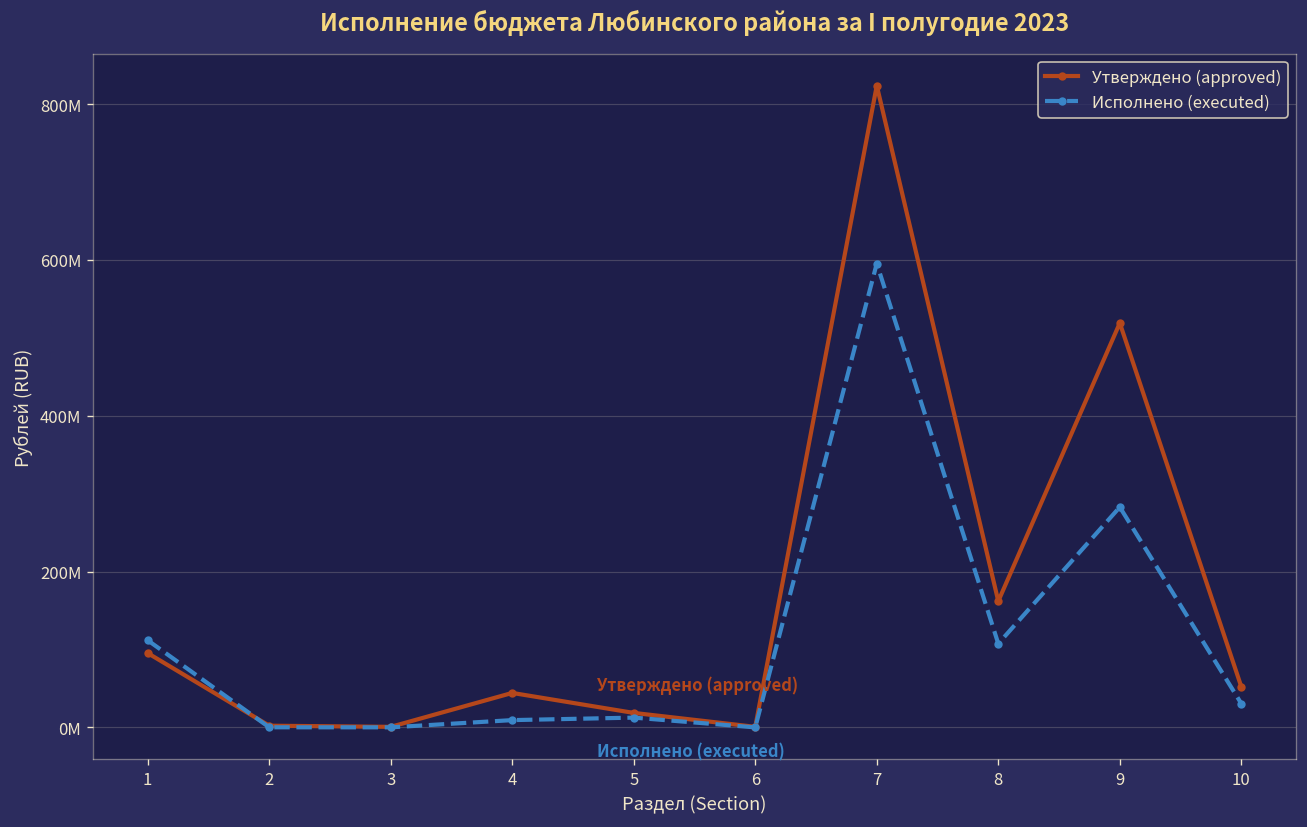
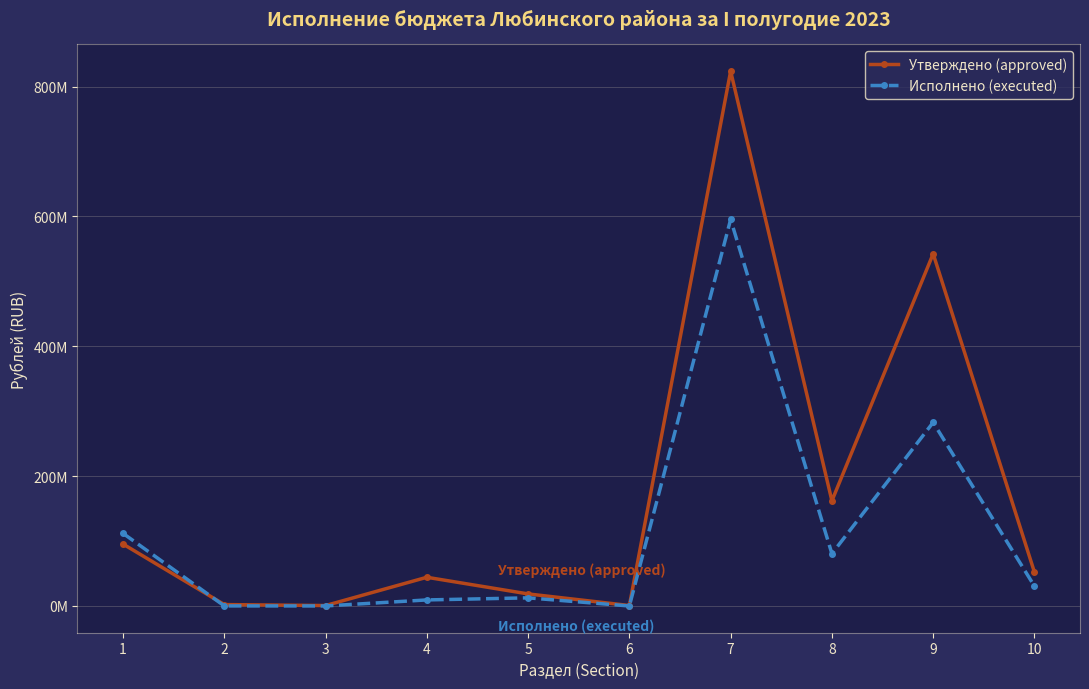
Исполнено (executed), 8: 110000000 -> 80000000
Утверждено (approved), 9: 520000000 -> 540000000
